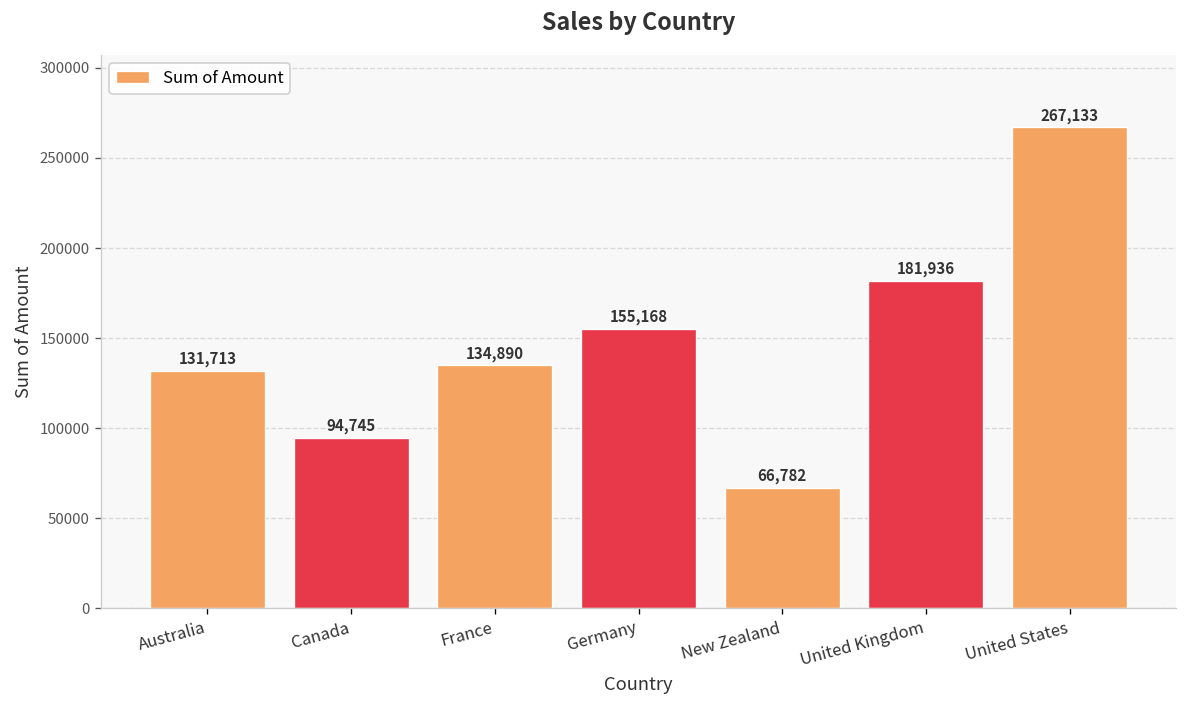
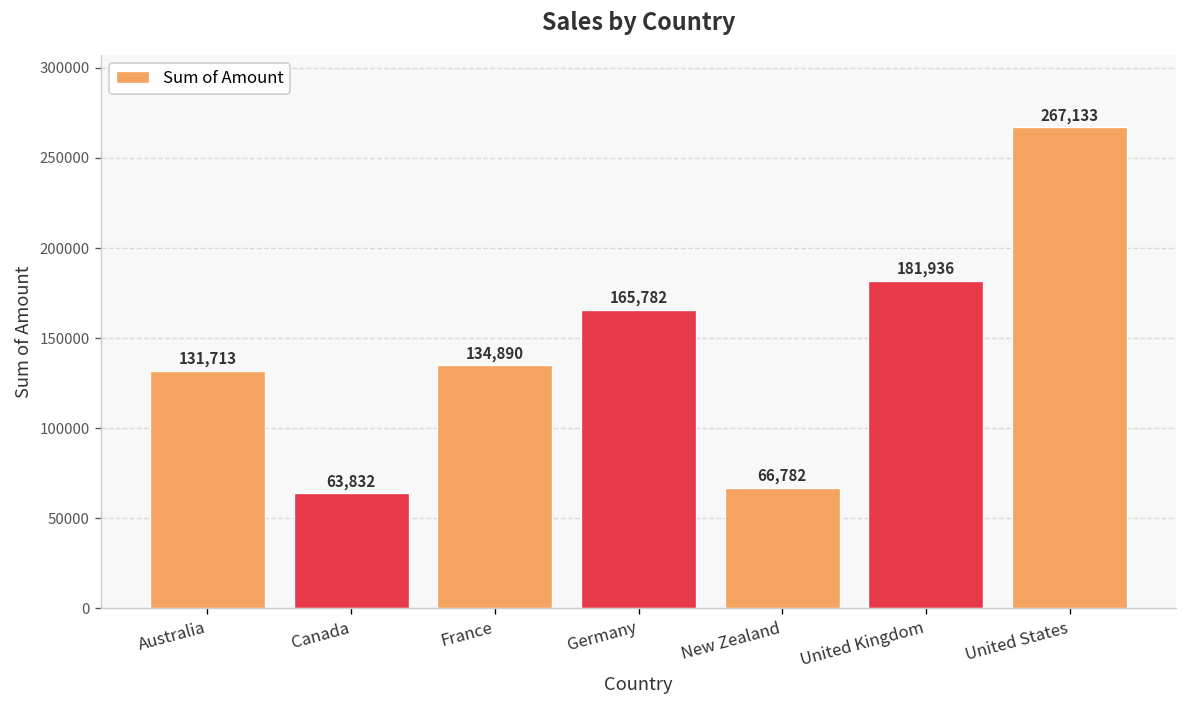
Canada: 94,745 -> 63,832
Germany: 155,168 -> 165,782
